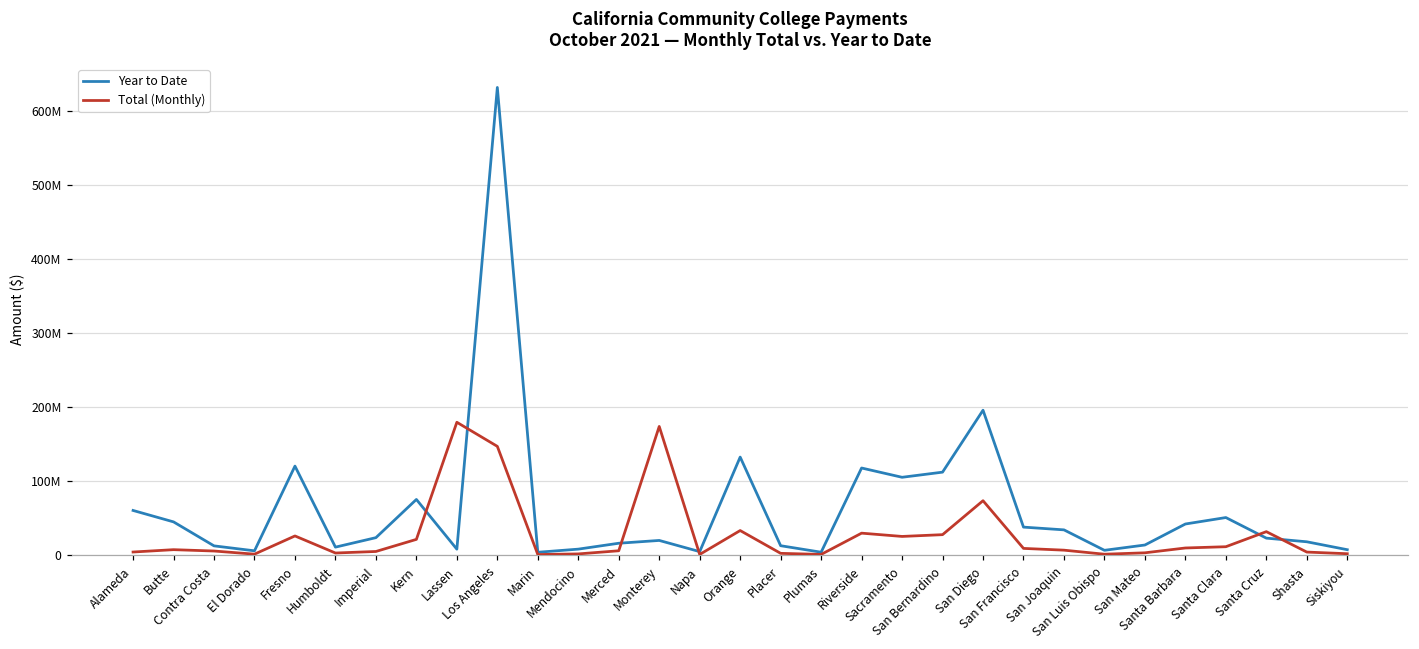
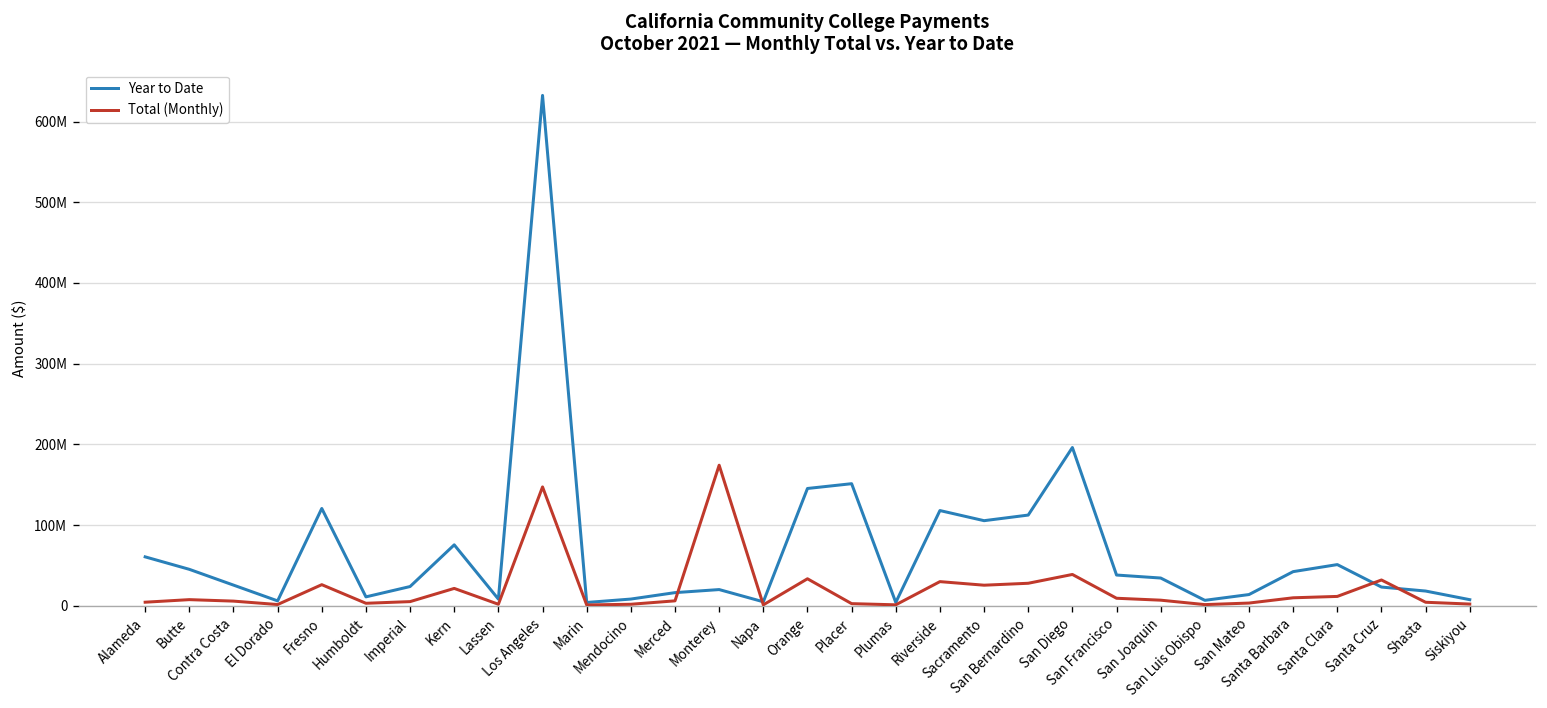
Year to Date, Contra Costa: 10000000 -> 30000000
Total (Monthly), Lassen: 180000000 -> 0
Year to Date, Orange: 130000000 -> 150000000
Year to Date, Placer: 10000000 -> 150000000
Total (Monthly), San Diego: 70000000 -> 40000000
